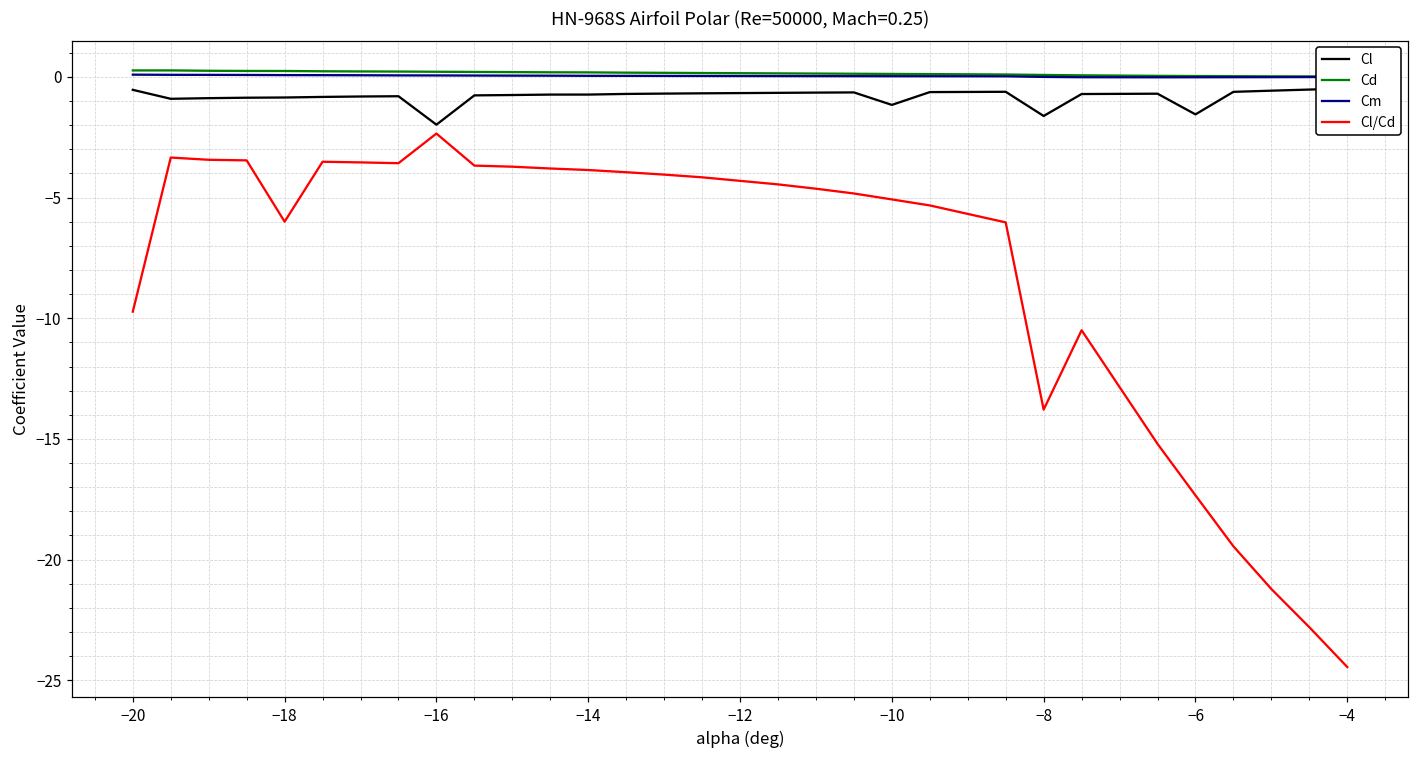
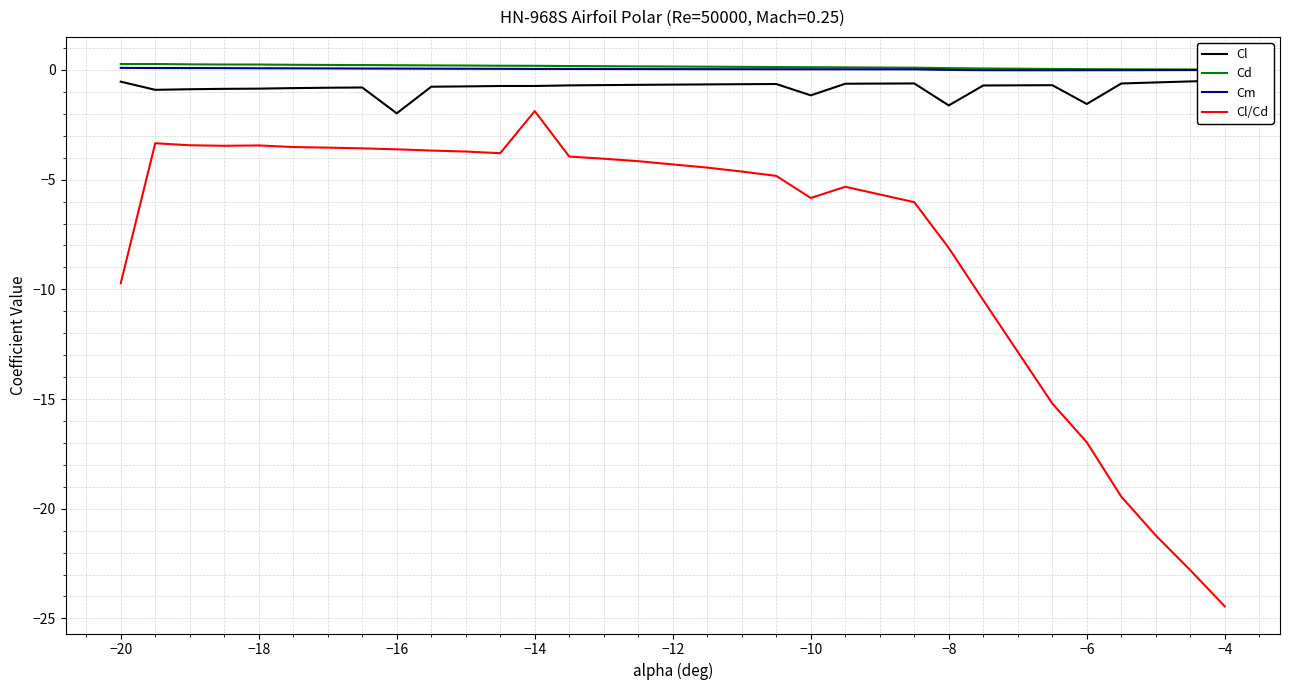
Cl/Cd, −18: -6.0 -> -3.4
Cl/Cd, −16: -2.3 -> -3.6
Cl/Cd, −14: -3.9 -> -1.9
Cl/Cd, −10: -5.1 -> -5.8
Cl/Cd, −8: -13.8 -> -8.1
Cl/Cd, −6: -17.3 -> -17.0
